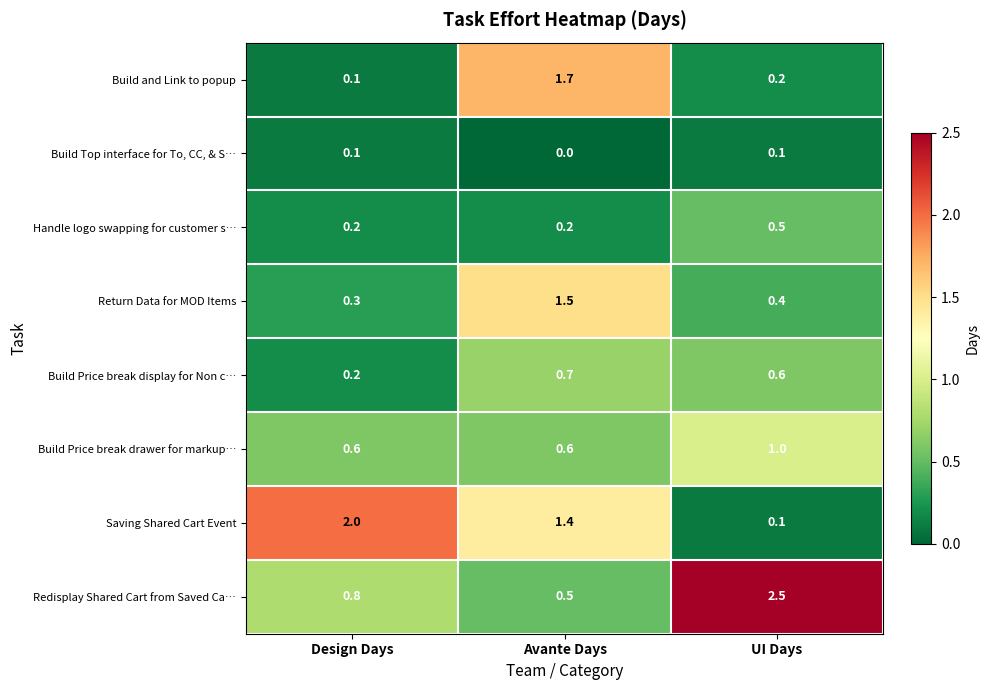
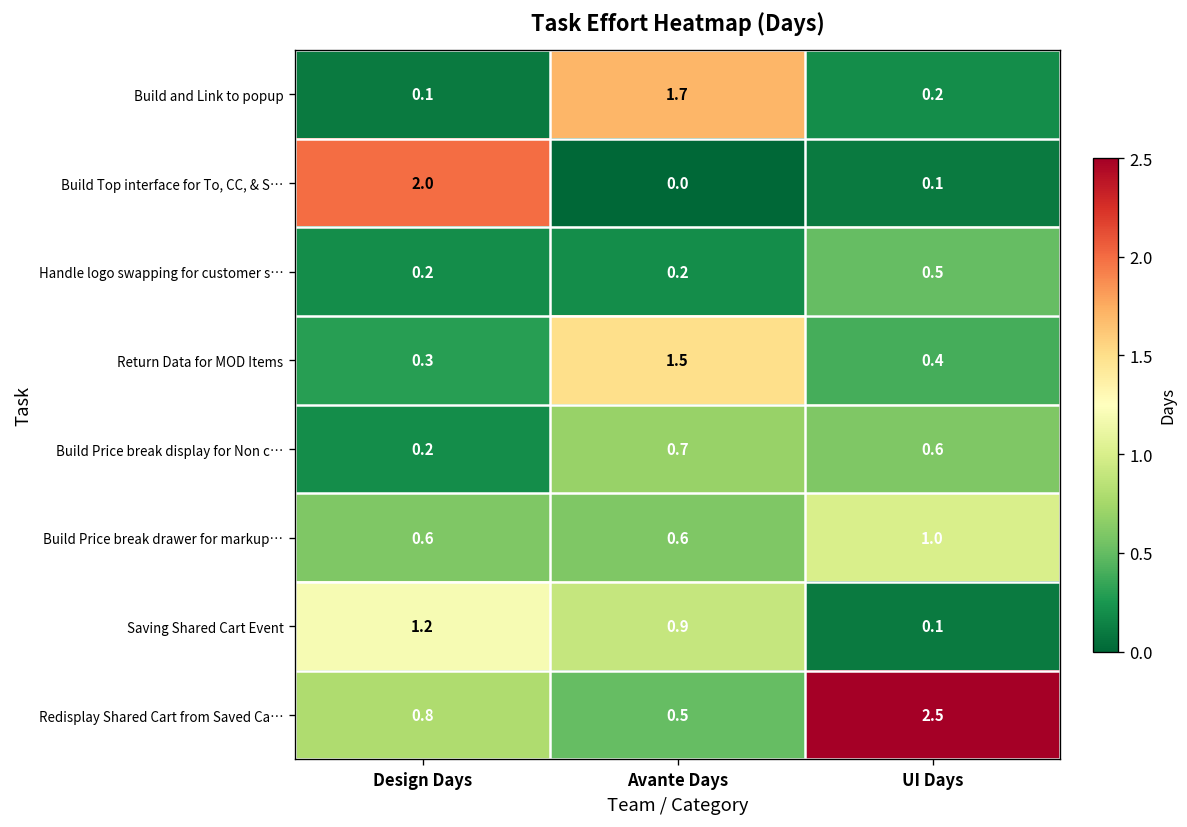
Build Top interface for To, CC, & S…, Design Days: 0.1 -> 2.0
Saving Shared Cart Event, Design Days: 2.0 -> 1.2
Saving Shared Cart Event, Avante Days: 1.4 -> 0.9
